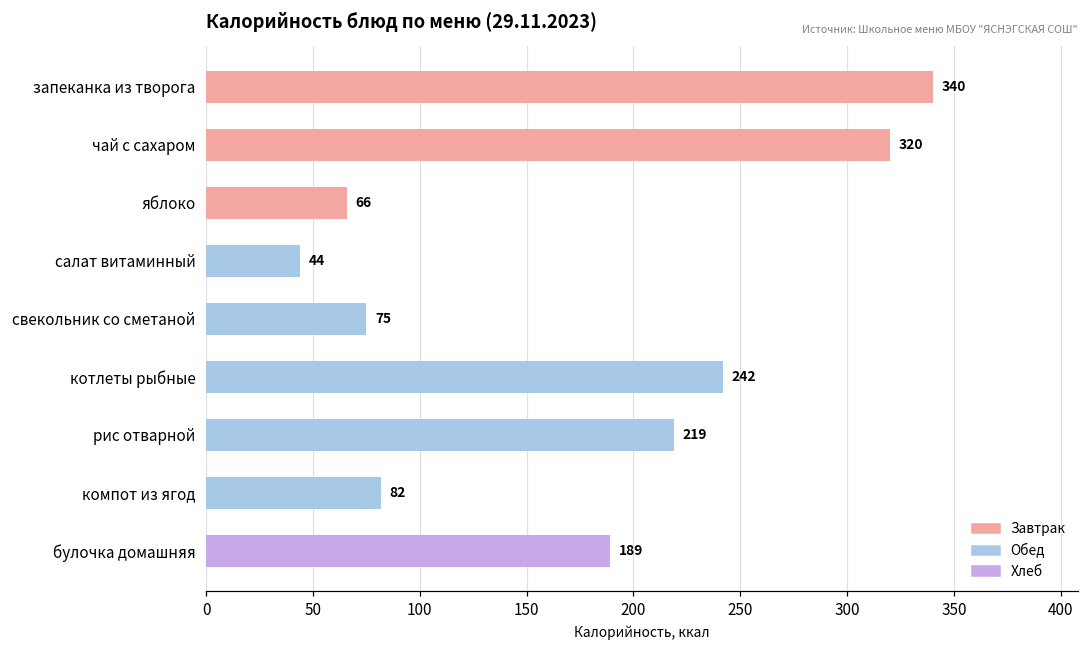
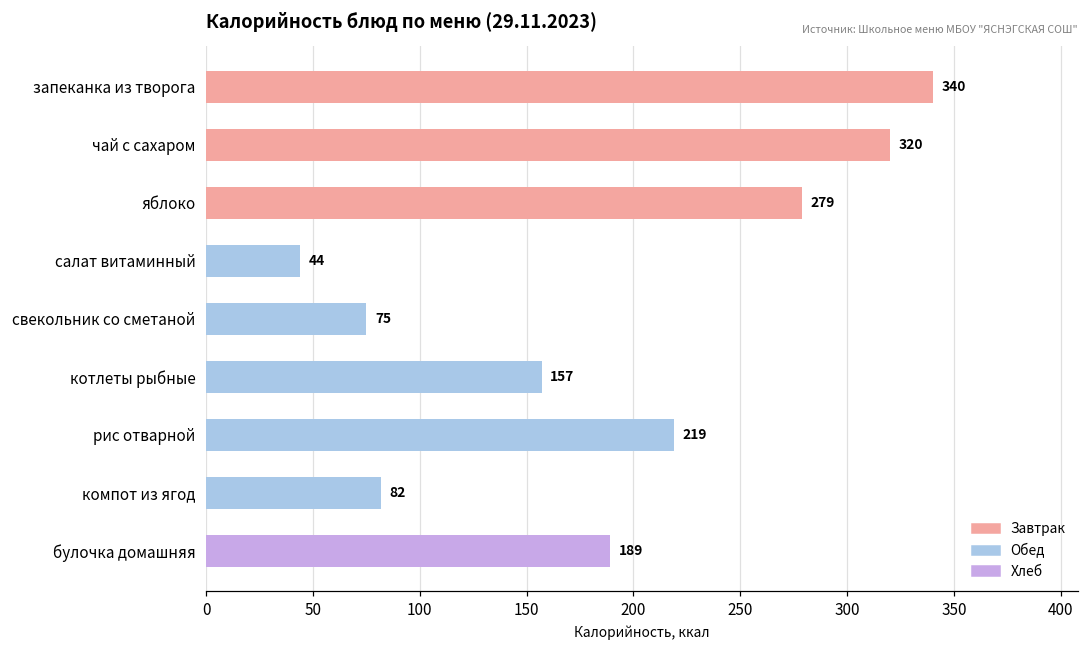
яблоко: 66 -> 279
котлеты рыбные: 242 -> 157
